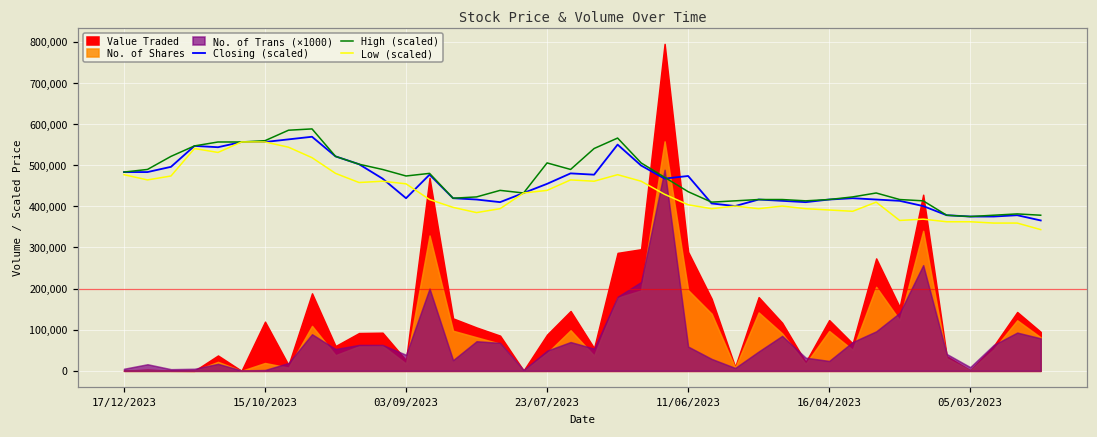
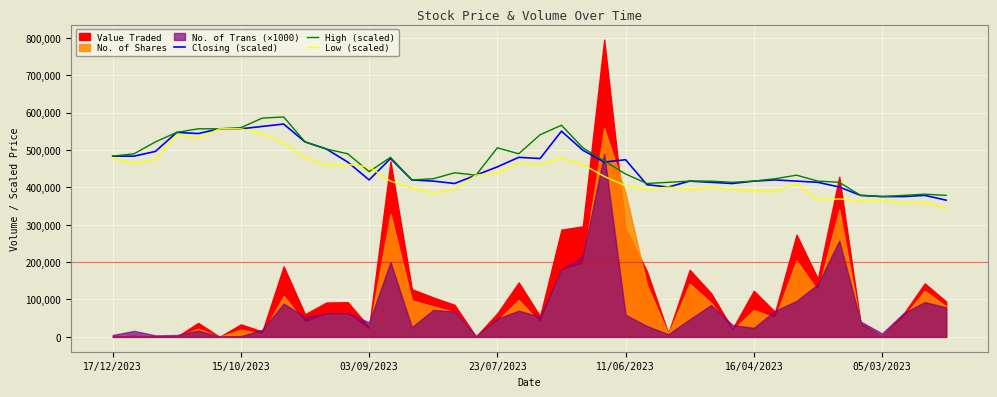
Value Traded, 15/10/2023: 120,000 -> 30,000
High (scaled), 03/09/2023: 470,000 -> 440,000
Value Traded, 23/07/2023: 90,000 -> 60,000
No. of Shares, 11/06/2023: 200,000 -> 380,000
No. of Shares, 16/04/2023: 100,000 -> 70,000
